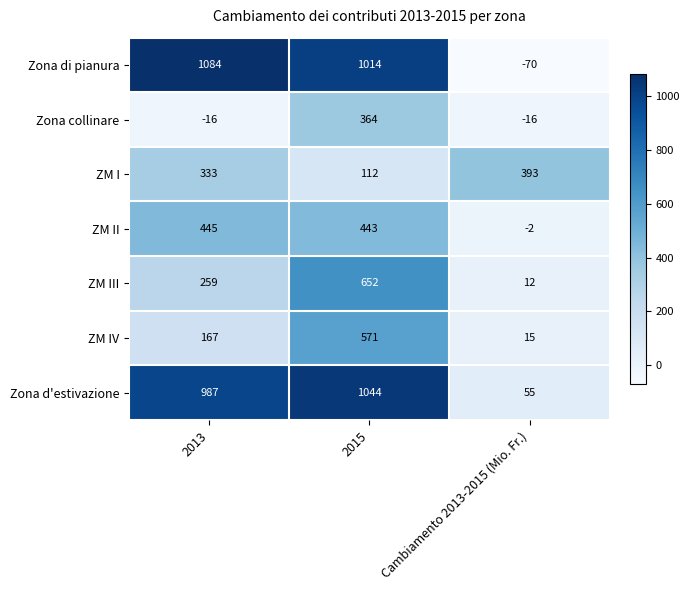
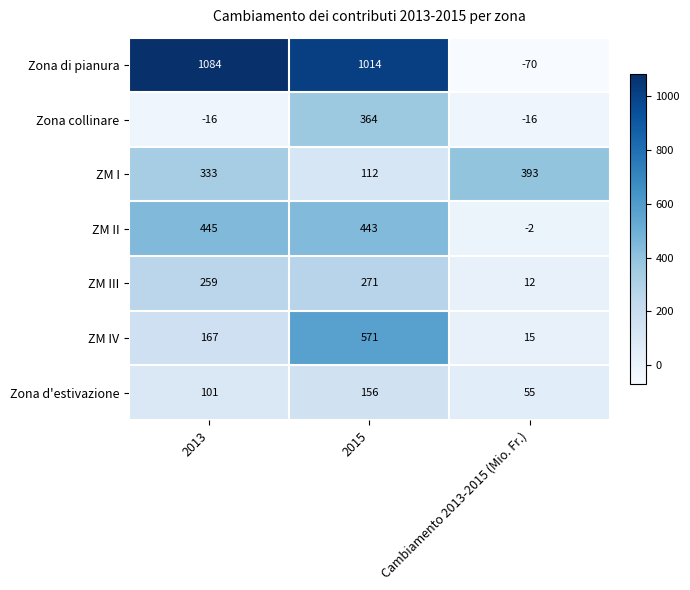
ZM III, 2015: 652 -> 271
Zona d'estivazione, 2013: 987 -> 101
Zona d'estivazione, 2015: 1044 -> 156
